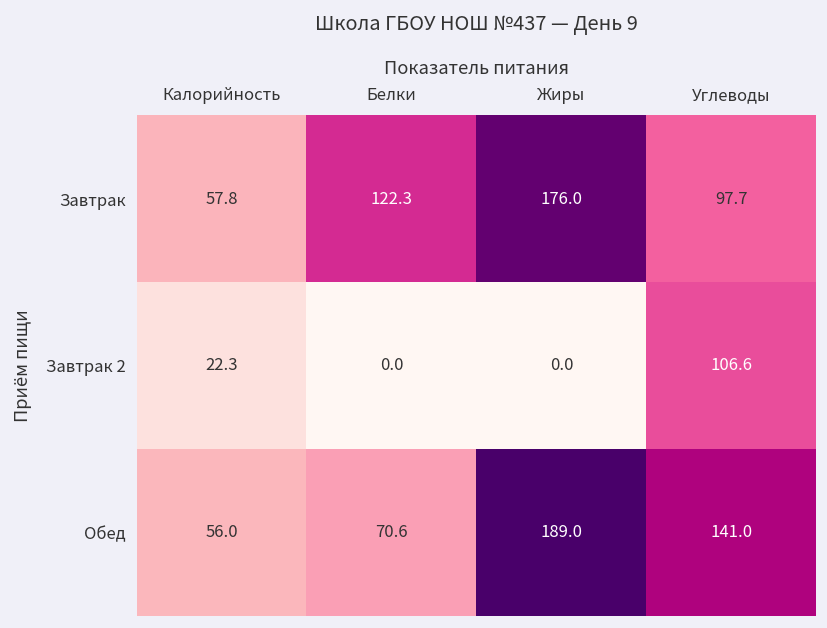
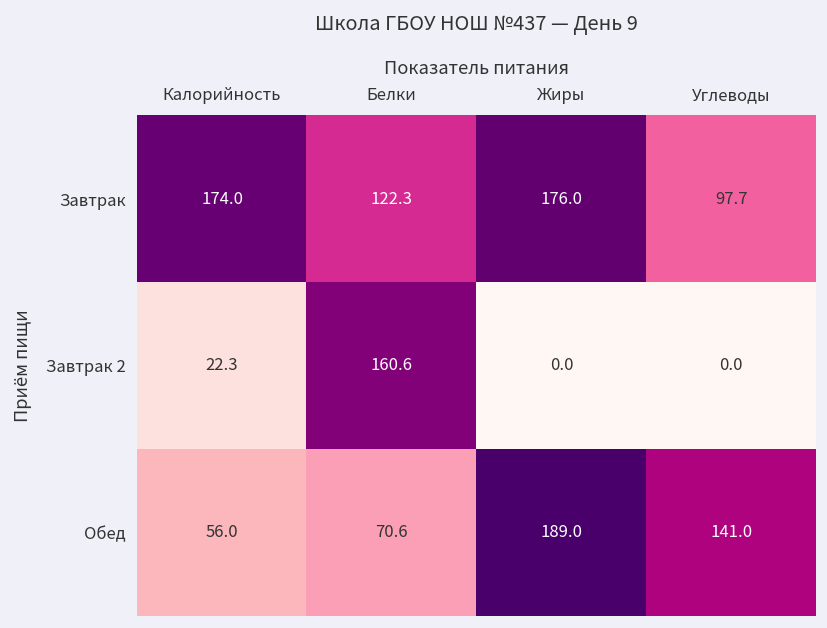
Завтрак, Калорийность: 57.8 -> 174.0
Завтрак 2, Белки: 0.0 -> 160.6
Завтрак 2, Углеводы: 106.6 -> 0.0
